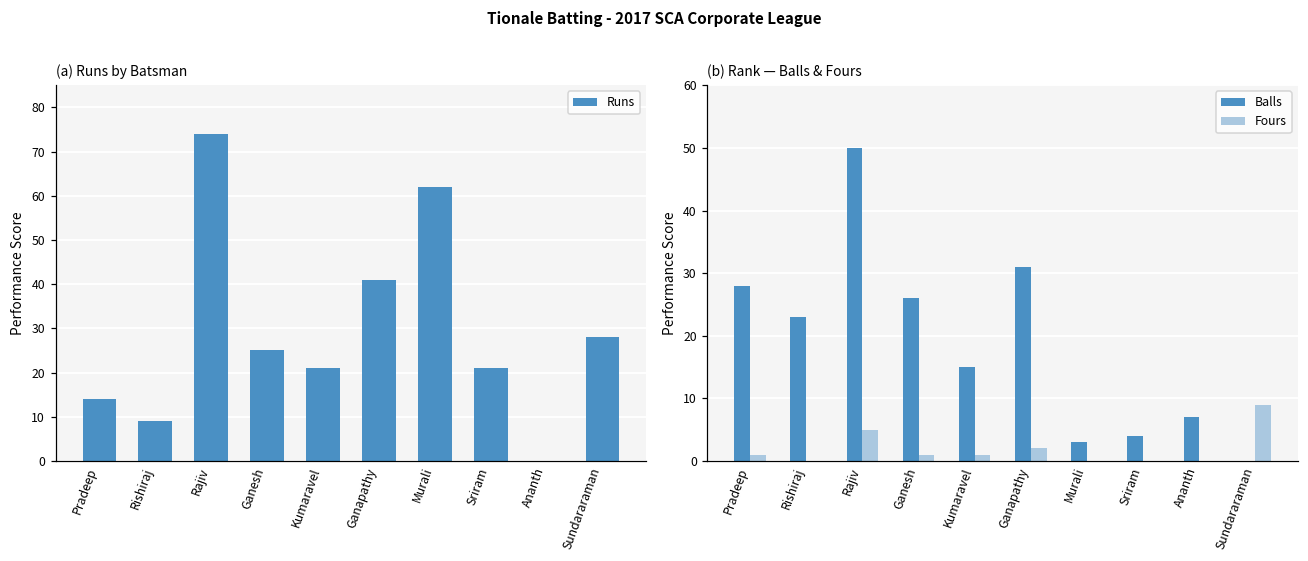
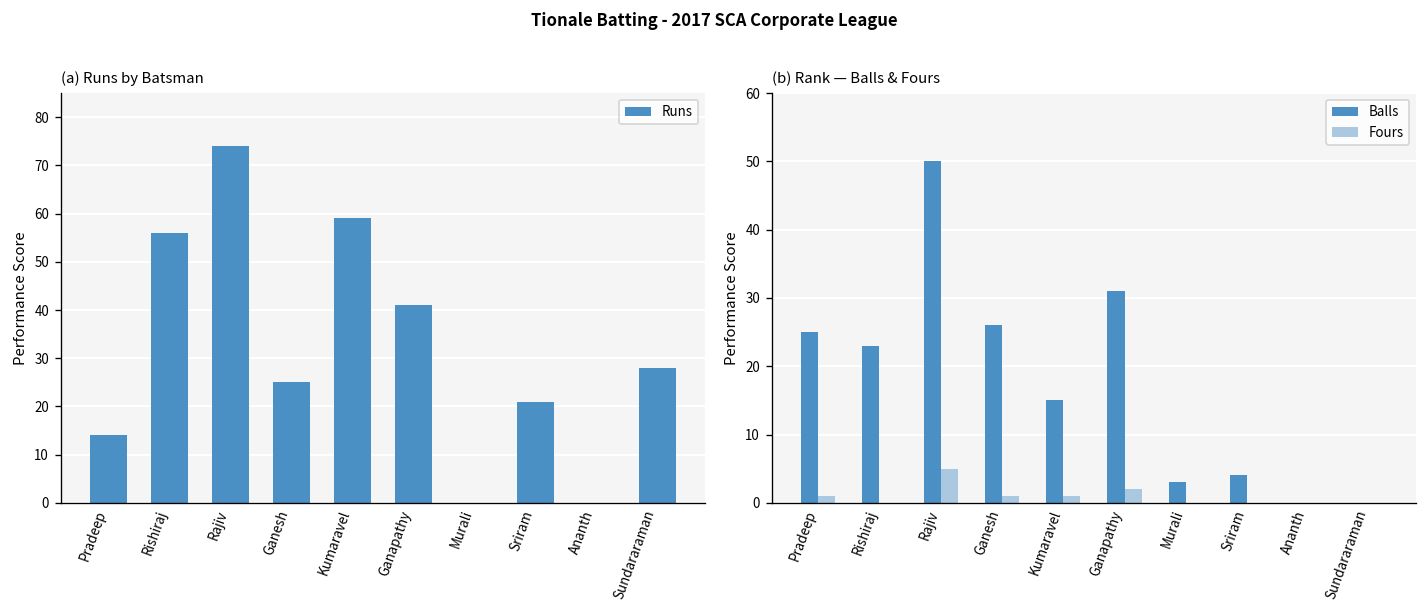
(a) Runs by Batsman, Rishiraj: 9 -> 56
(a) Runs by Batsman, Kumaravel: 21 -> 59
(a) Runs by Batsman, Murali: 62 -> 0
(b) Rank — Balls & Fours, Balls, Pradeep: 28 -> 25
(b) Rank — Balls & Fours, Balls, Ananth: 7 -> 0
(b) Rank — Balls & Fours, Fours, Sundararaman: 9 -> 0
